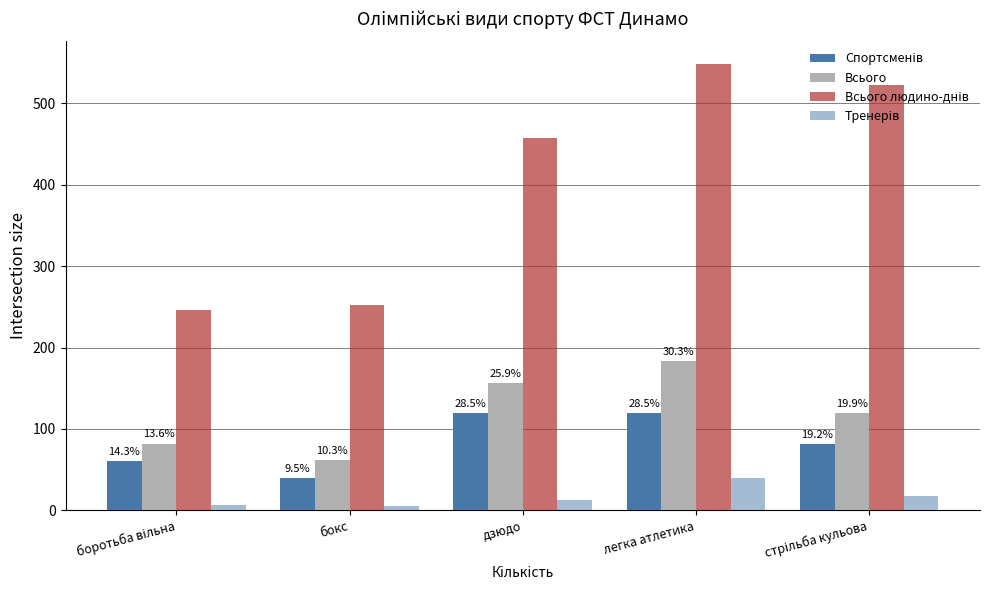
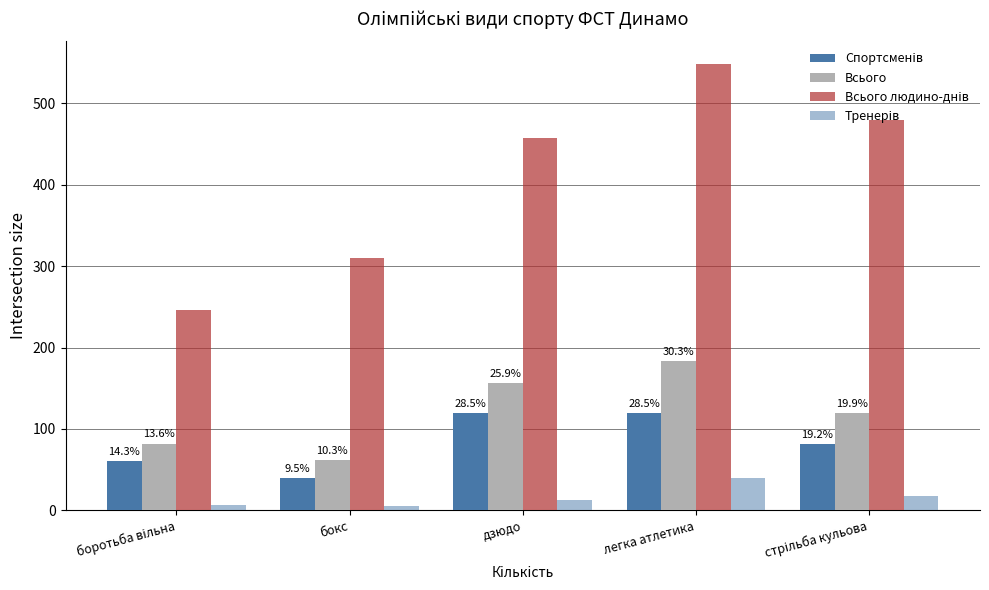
Всього людино-днів, бокс: 250 -> 310
Всього людино-днів, стрільба кульова: 520 -> 480
